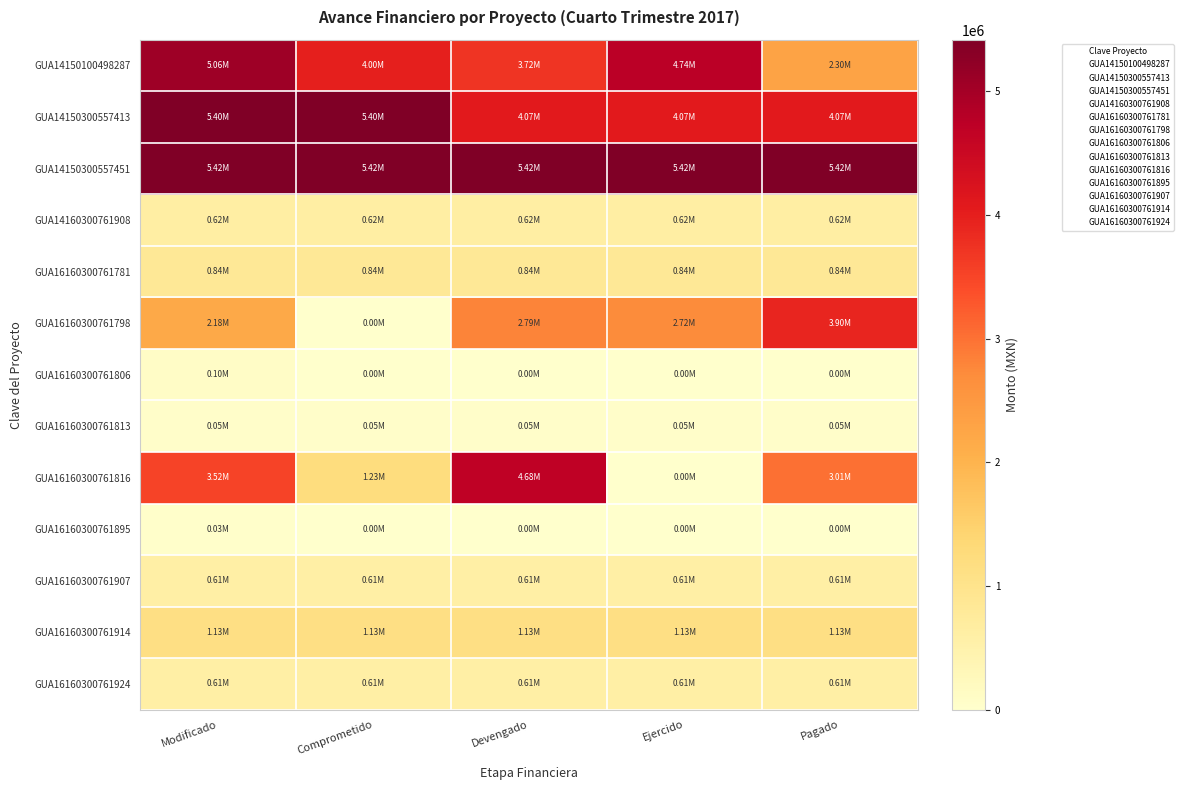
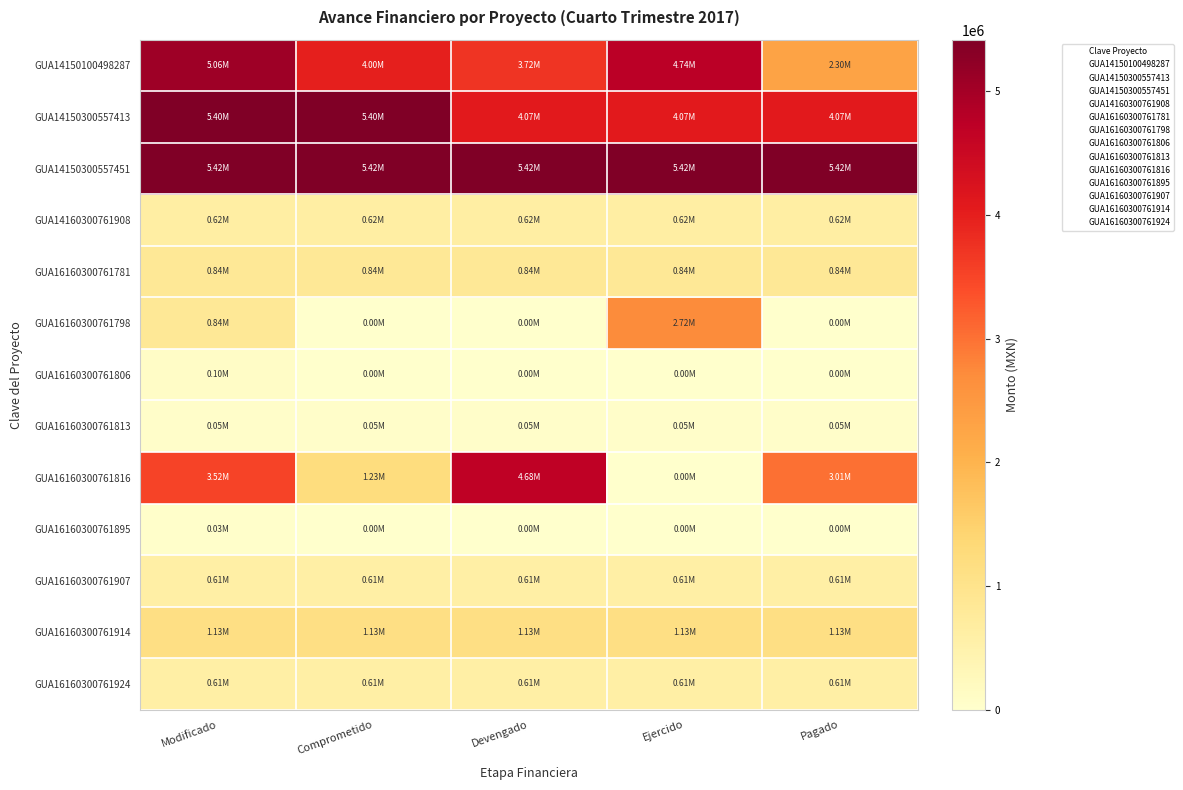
GUA16160300761798, Modificado: 2.18M -> 0.84M
GUA16160300761798, Devengado: 2.79M -> 0.00M
GUA16160300761798, Pagado: 3.90M -> 0.00M
